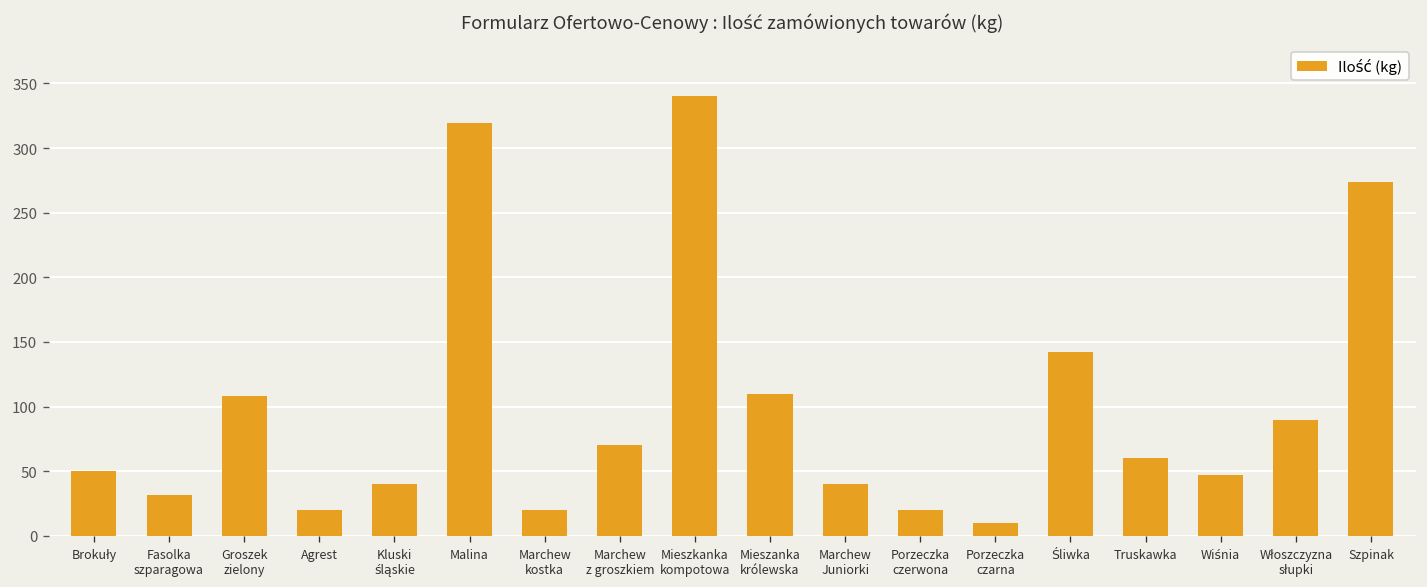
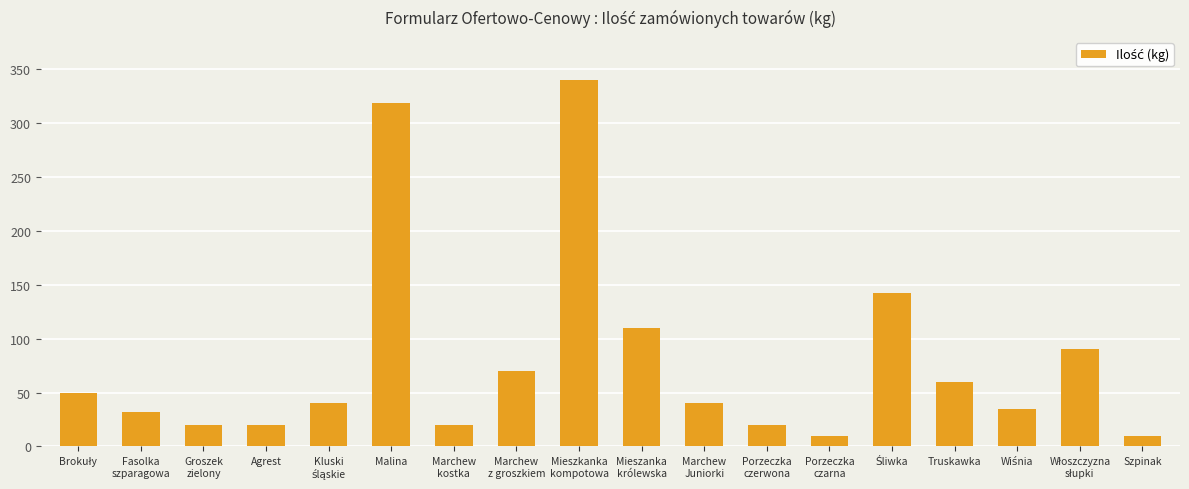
Groszek zielony: 108 -> 20
Wiśnia: 47 -> 35
Szpinak: 274 -> 10
